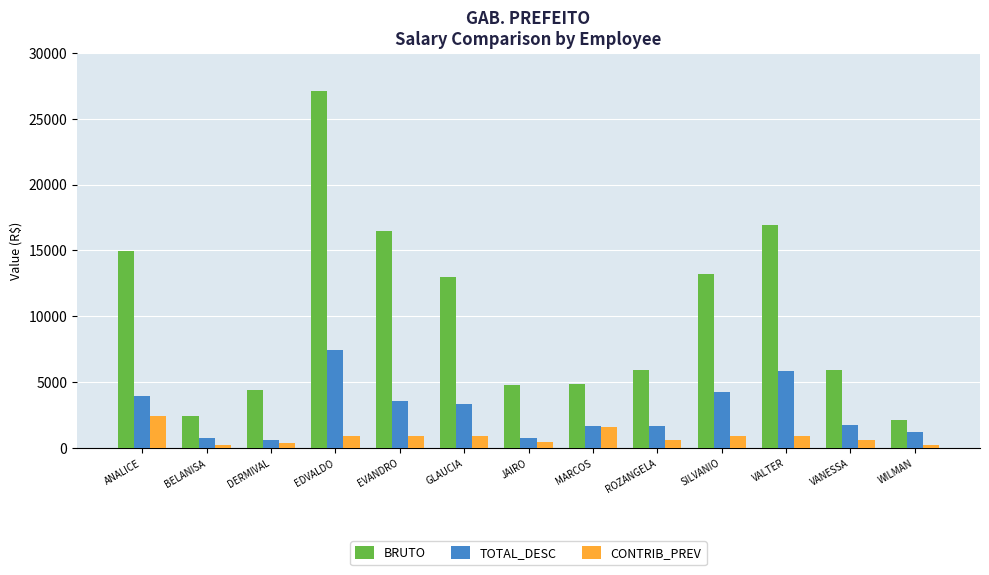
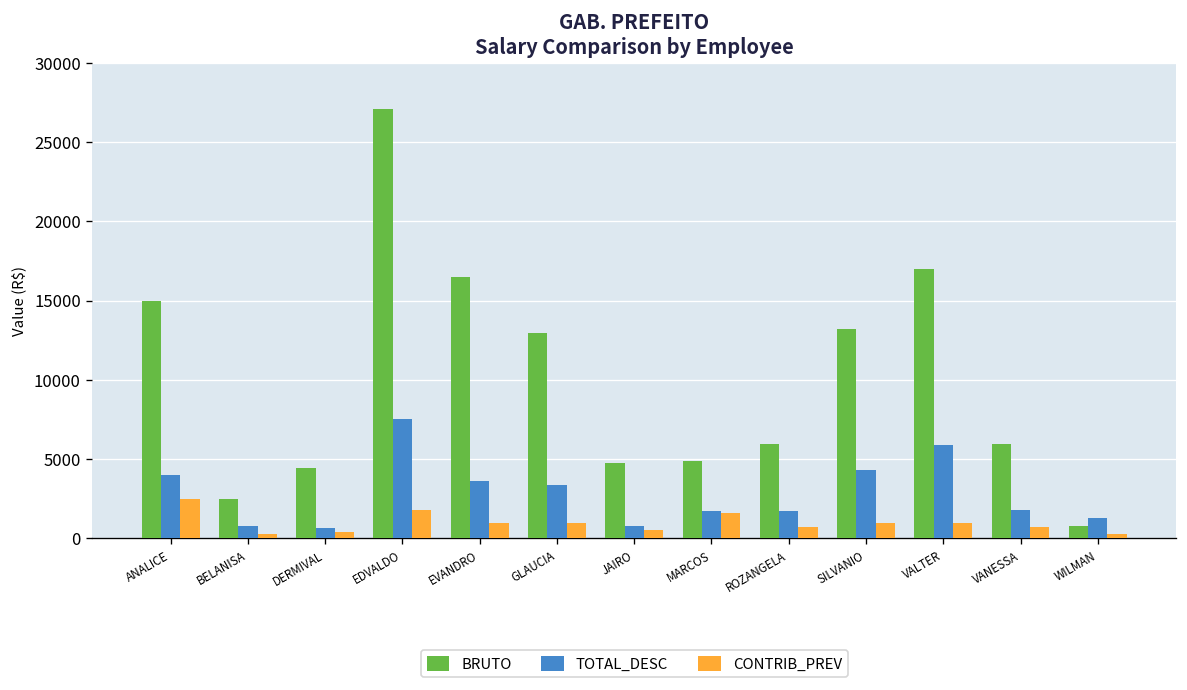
CONTRIB_PREV, EDVALDO: 900 -> 1800
BRUTO, WILMAN: 2100 -> 700
